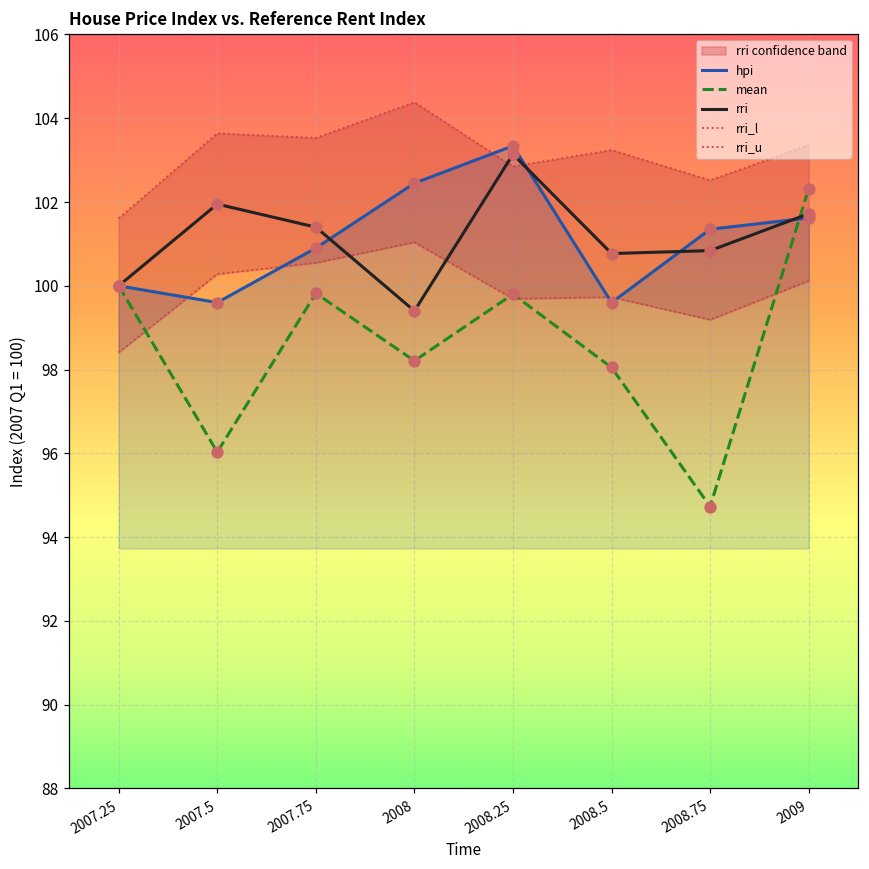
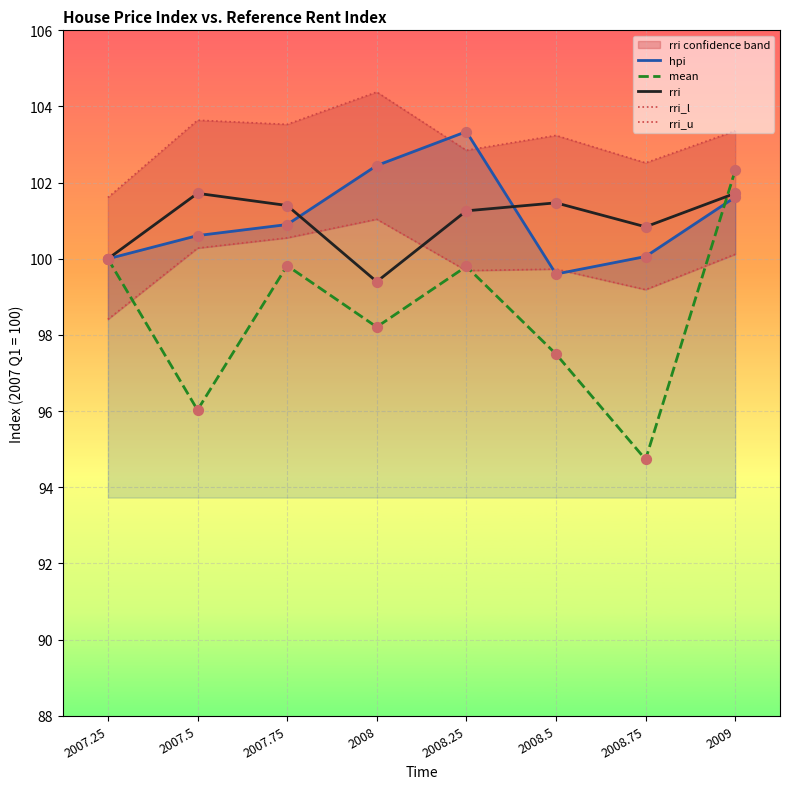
hpi, 2007.5: 99.6 -> 100.6
rri, 2007.5: 102.0 -> 101.7
rri, 2008.25: 103.1 -> 101.3
mean, 2008.5: 98.1 -> 97.5
rri, 2008.5: 100.8 -> 101.5
hpi, 2008.75: 101.4 -> 100.1
